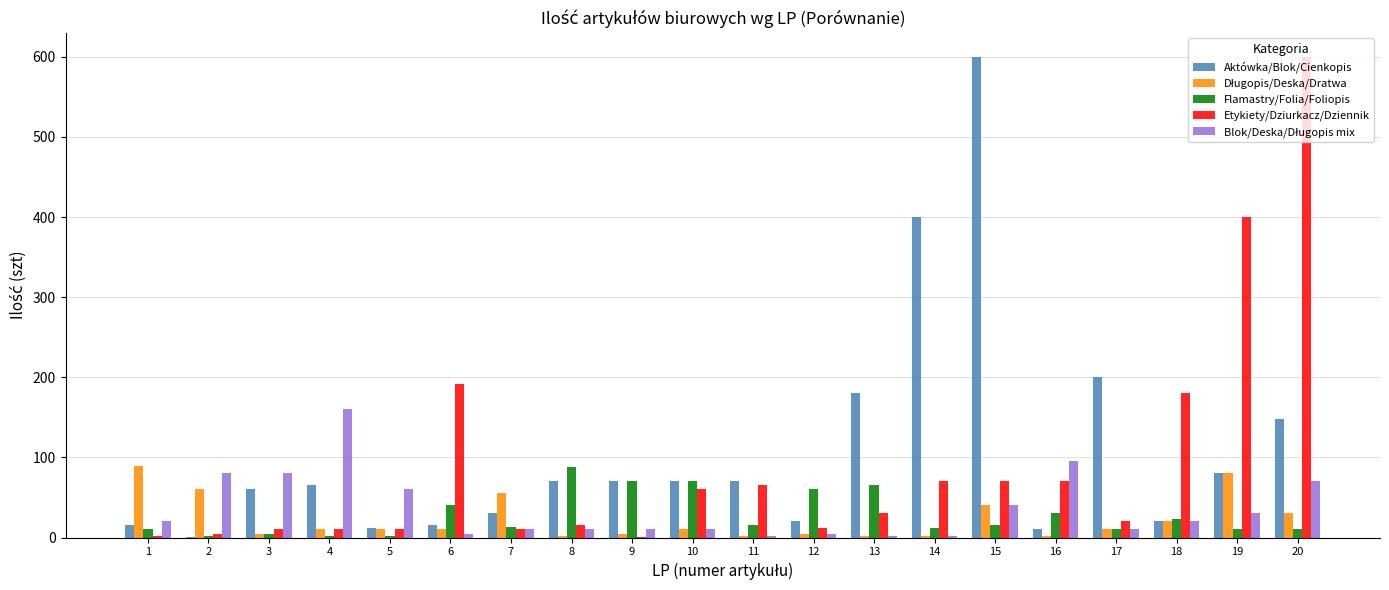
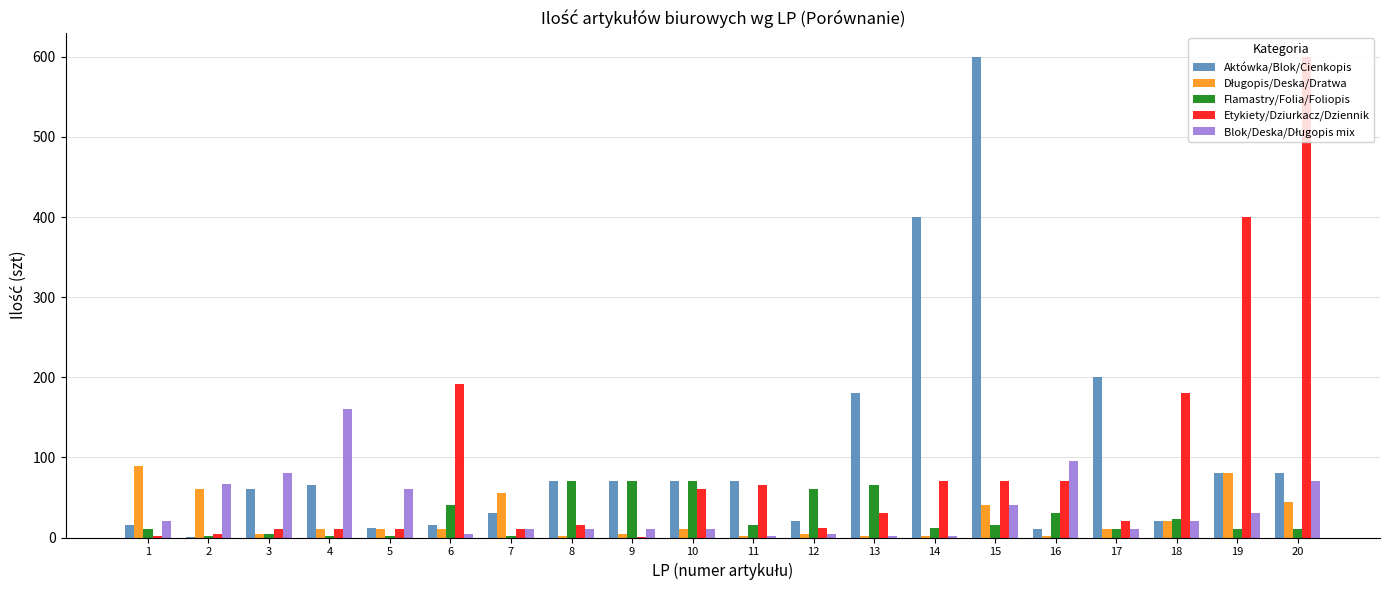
Blok/Deska/Długopis mix, 2: 80 -> 70
Flamastry/Folia/Foliopis, 7: 10 -> 0
Flamastry/Folia/Foliopis, 8: 90 -> 70
Aktówka/Blok/Cienkopis, 20: 150 -> 80
Długopis/Deska/Dratwa, 20: 30 -> 40
